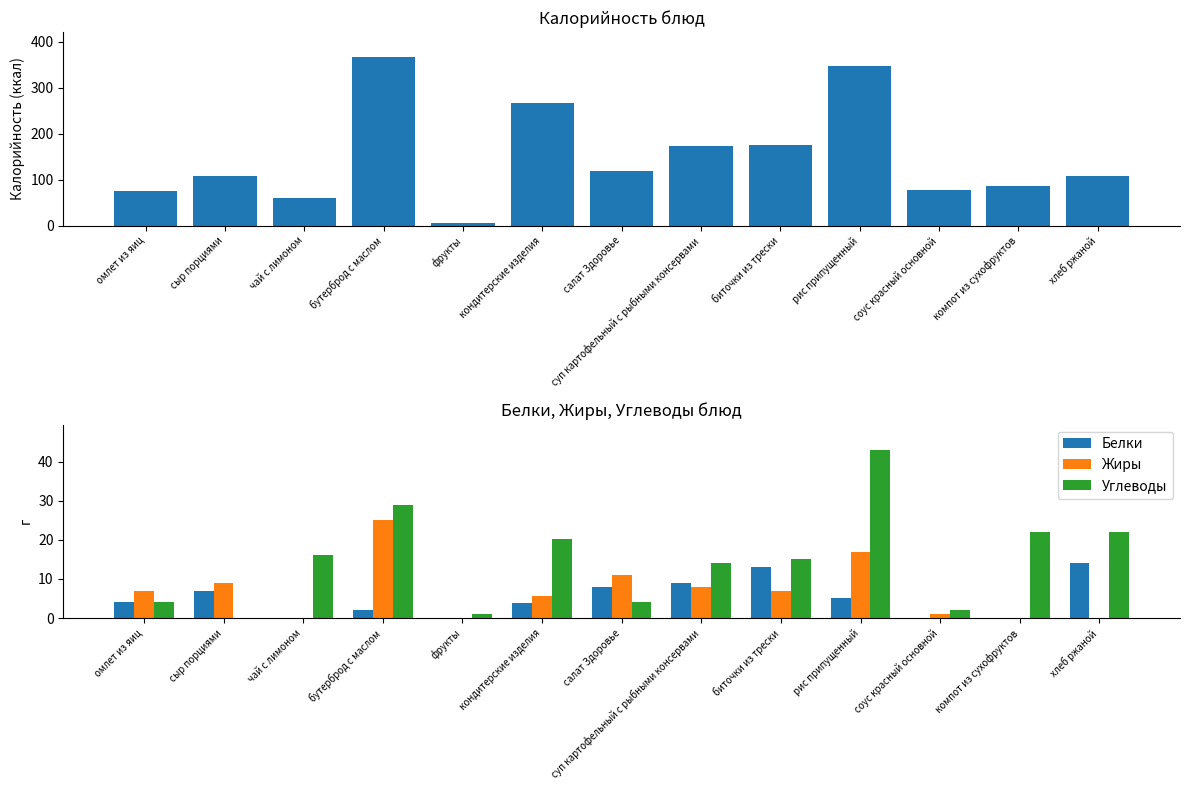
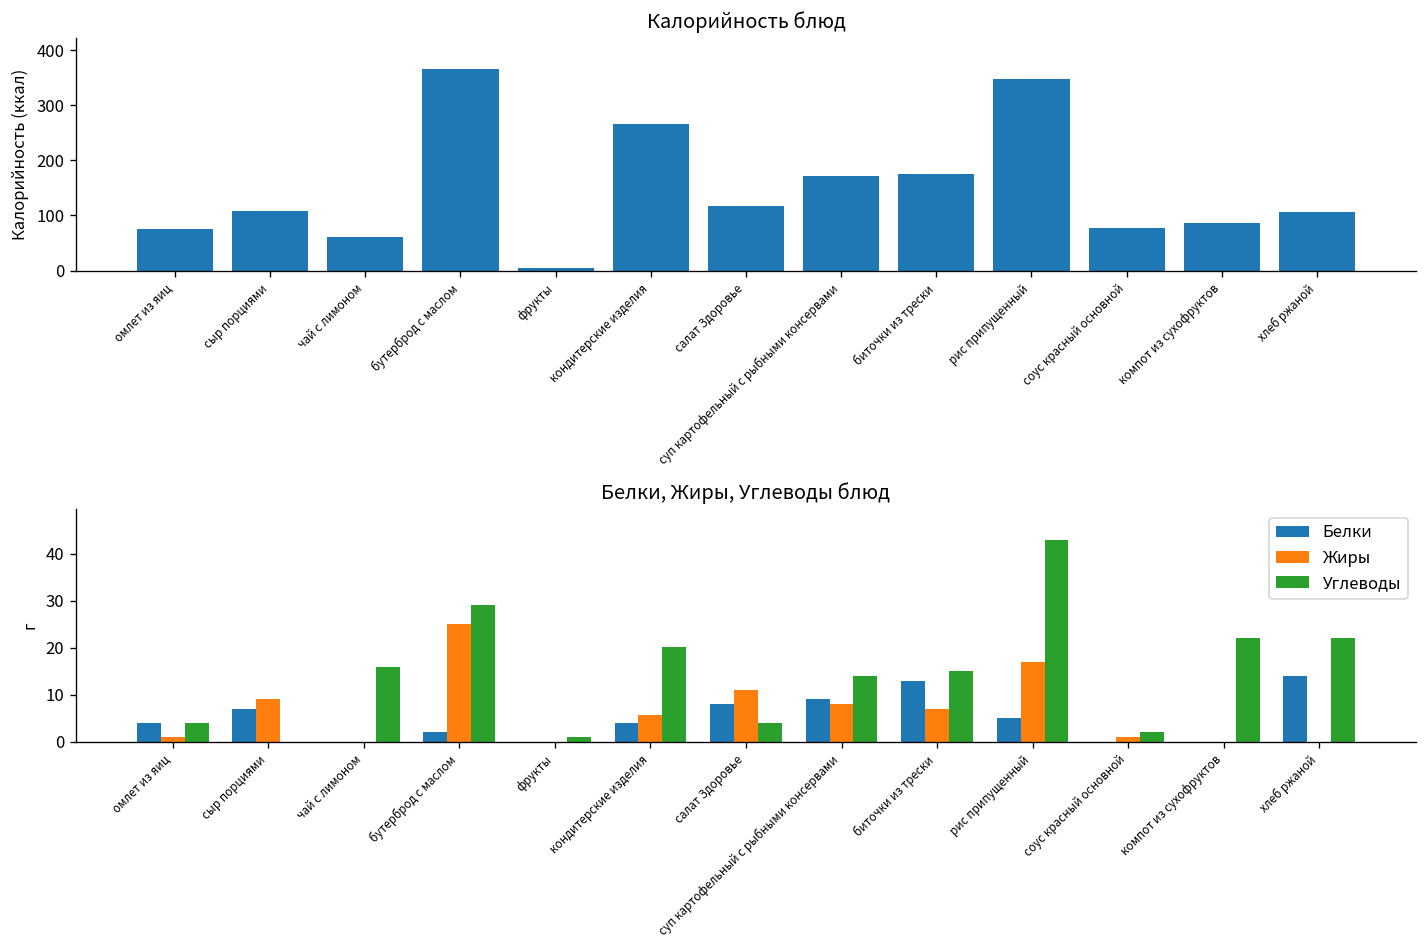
Белки, Жиры, Углеводы блюд, Жиры, омлет из яиц: 7 -> 1
